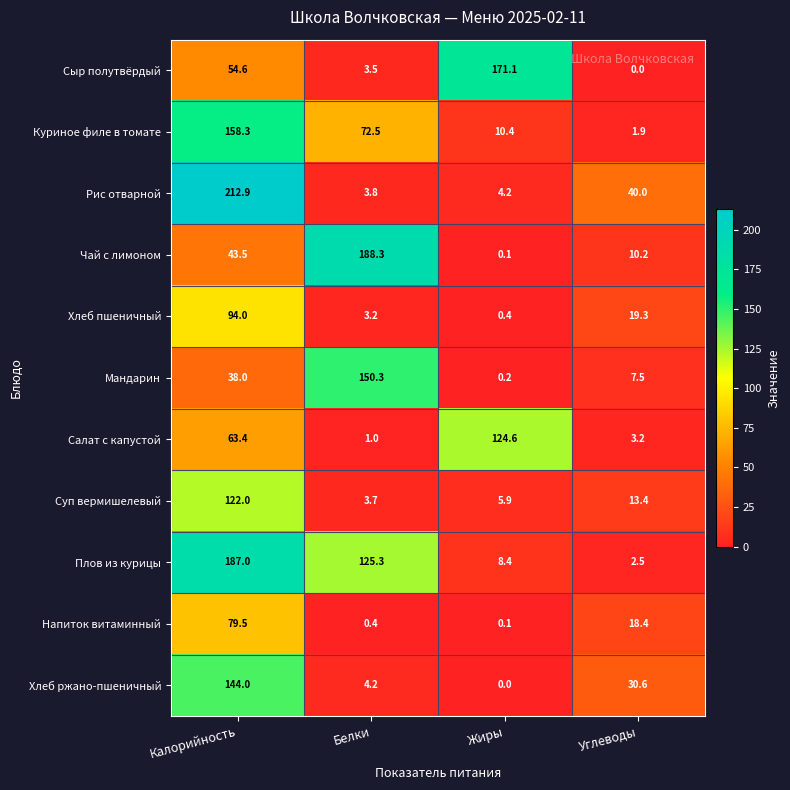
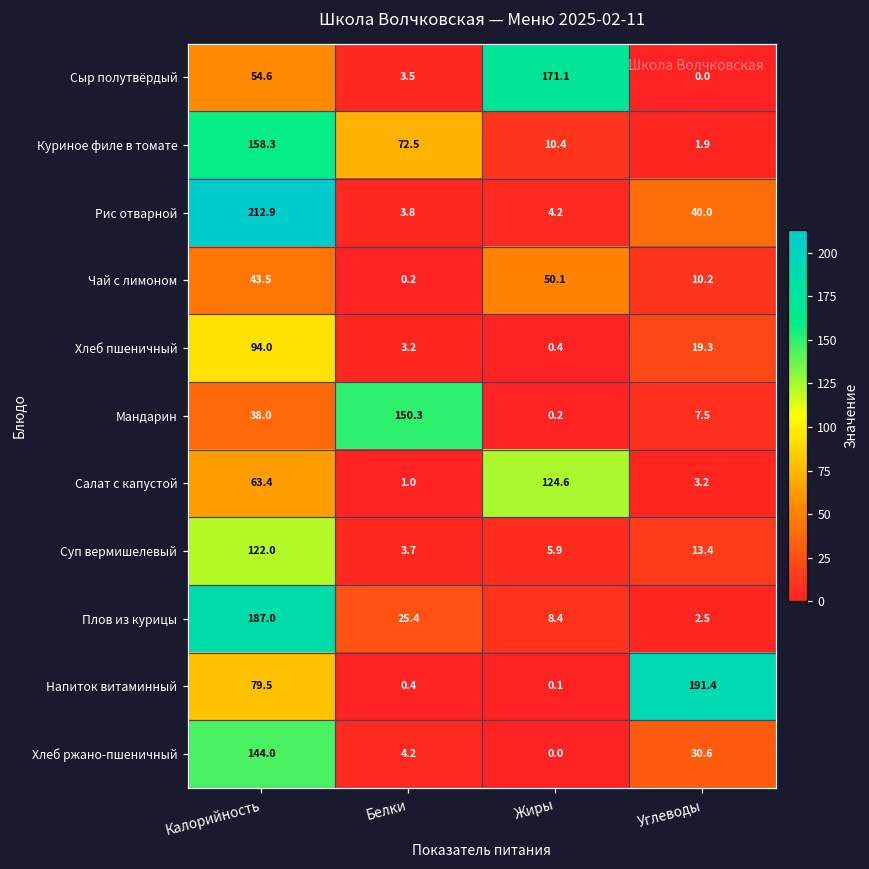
Чай с лимоном, Белки: 188.3 -> 0.2
Чай с лимоном, Жиры: 0.1 -> 50.1
Плов из курицы, Белки: 125.3 -> 25.4
Напиток витаминный, Углеводы: 18.4 -> 191.4
